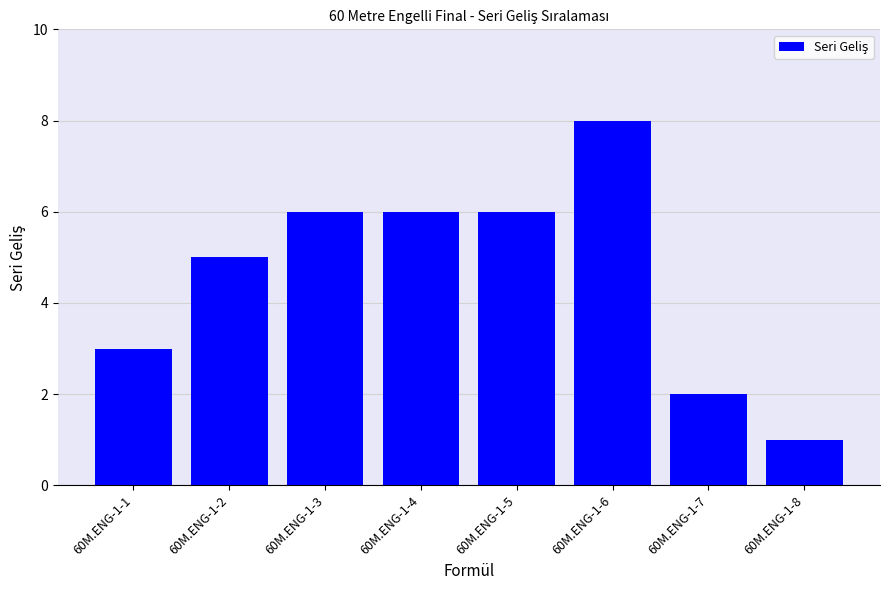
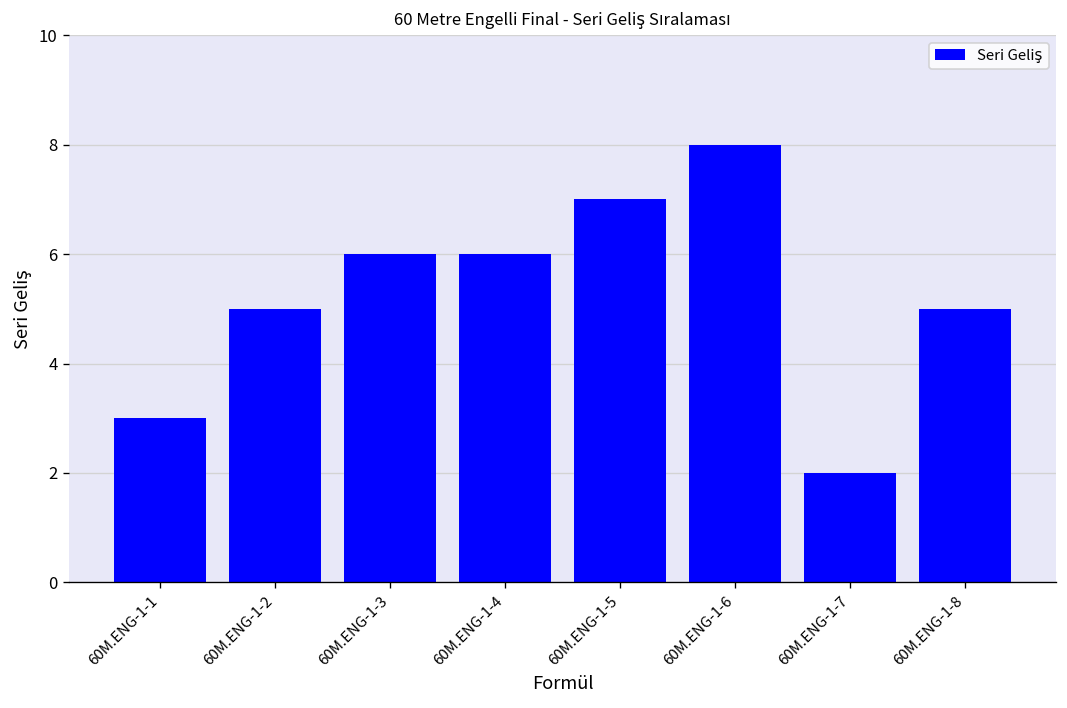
60M.ENG-1-5: 6 -> 7
60M.ENG-1-8: 1 -> 5
